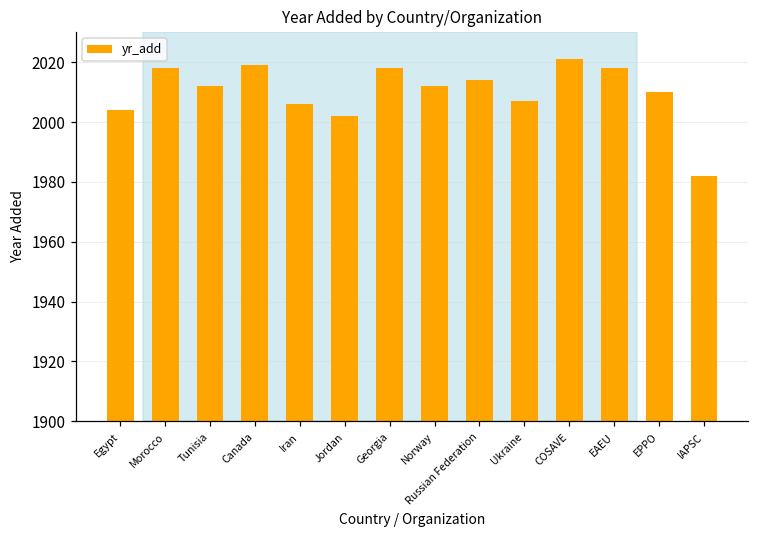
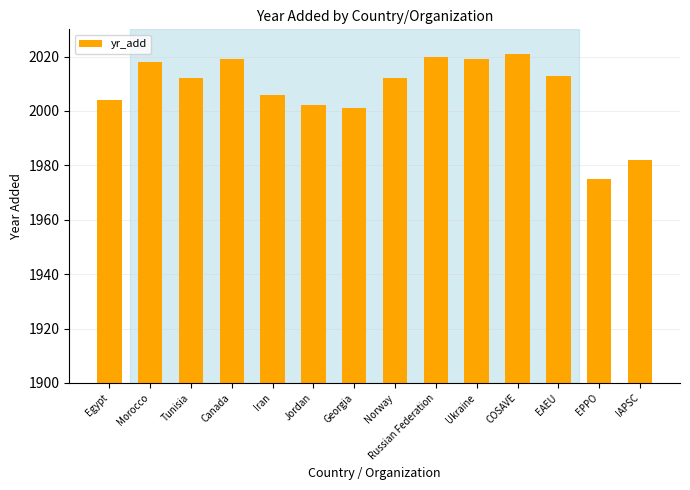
Georgia: 2018 -> 2001
Russian Federation: 2014 -> 2020
Ukraine: 2007 -> 2019
EAEU: 2018 -> 2013
EPPO: 2010 -> 1975
